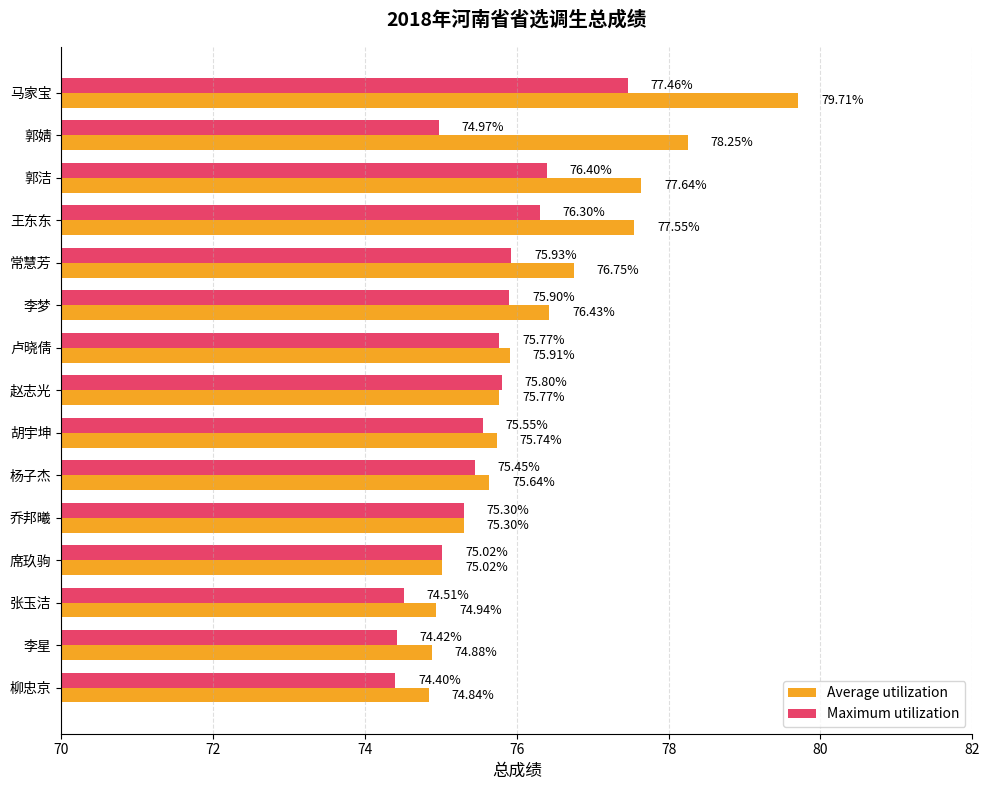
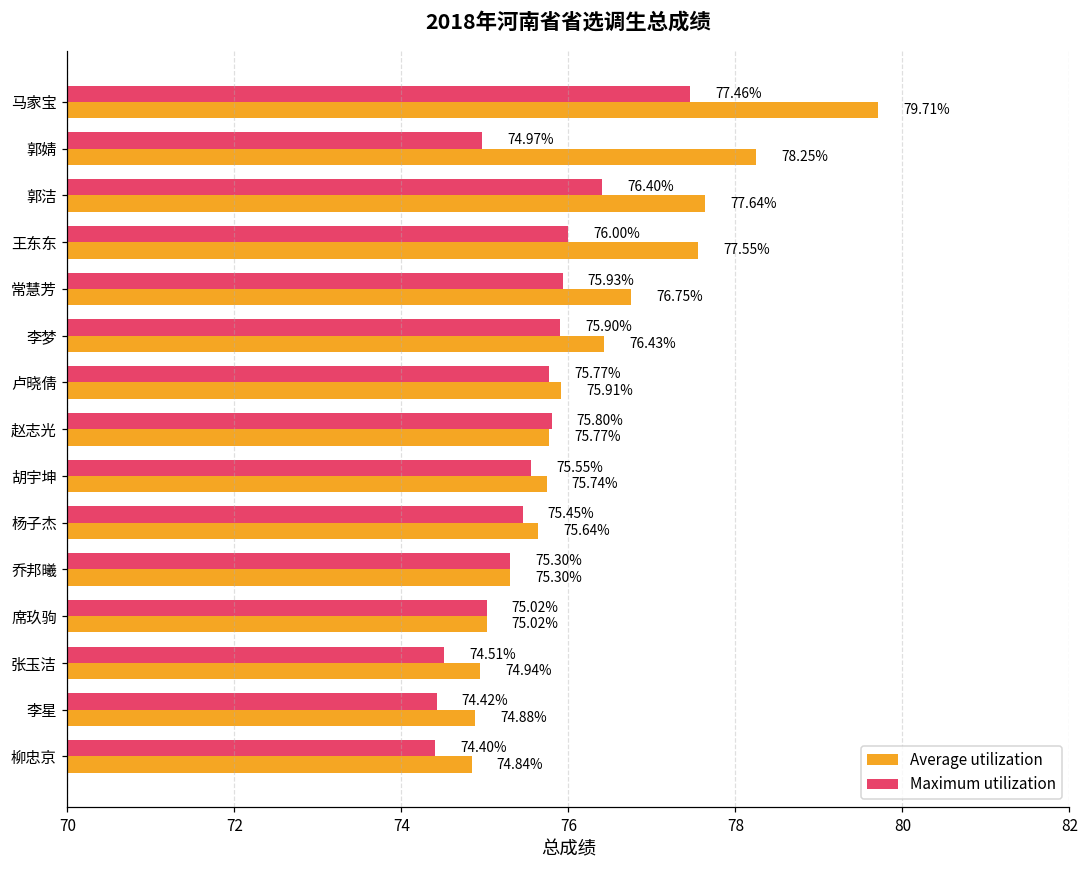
Maximum utilization, 王东东: 76.30% -> 76.00%
